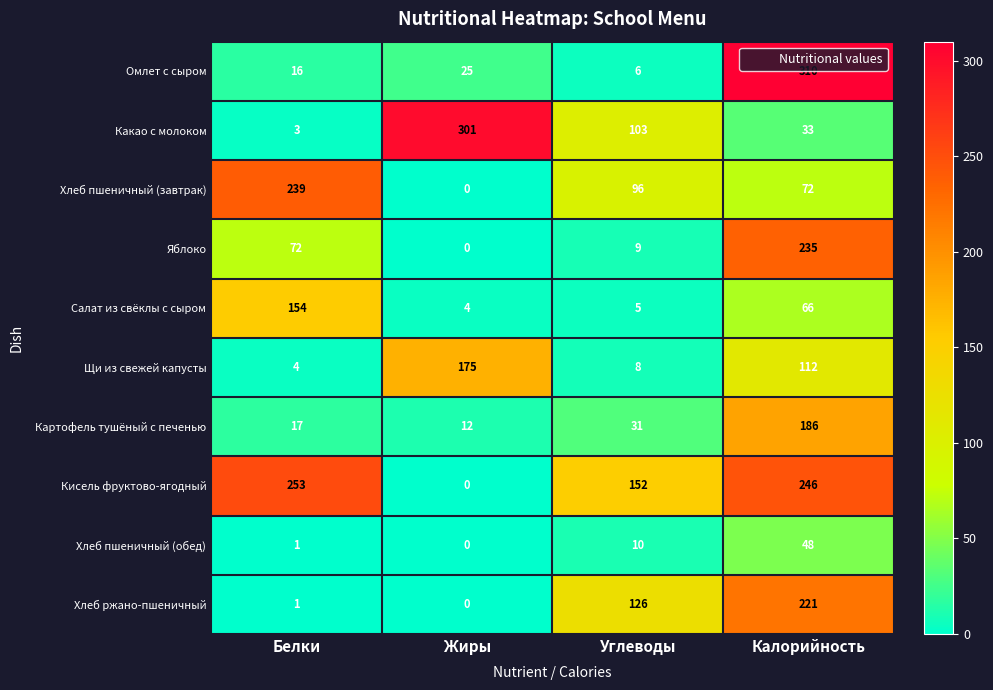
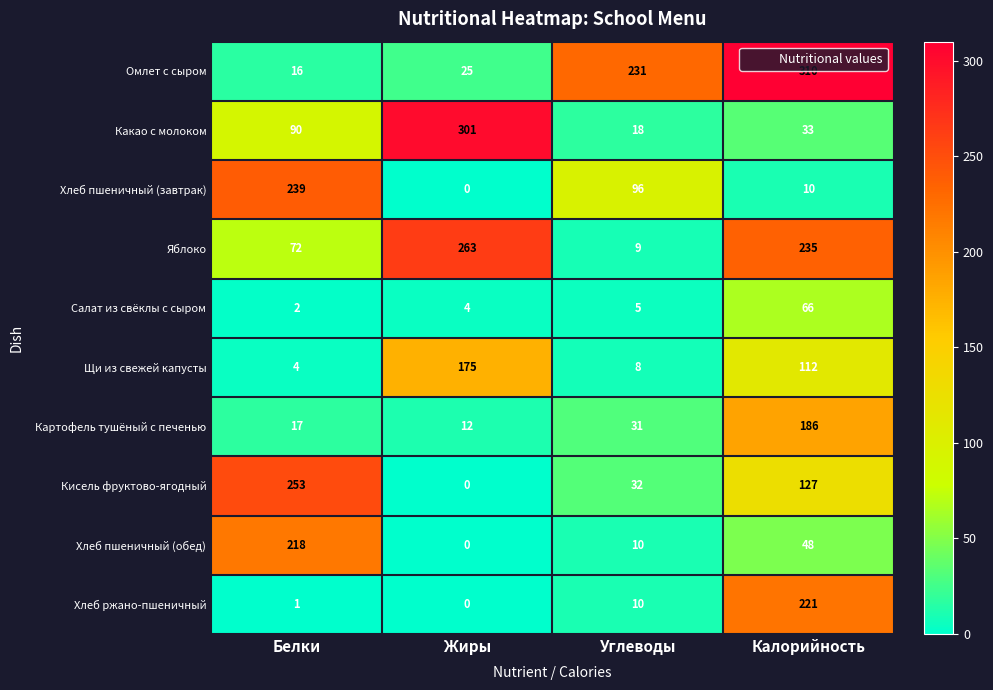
Омлет с сыром, Углеводы: 6 -> 231
Какао с молоком, Белки: 3 -> 90
Какао с молоком, Углеводы: 103 -> 18
Хлеб пшеничный (завтрак), Калорийность: 72 -> 10
Яблоко, Жиры: 0 -> 263
Салат из свёклы с сыром, Белки: 154 -> 2
Кисель фруктово-ягодный, Углеводы: 152 -> 32
Кисель фруктово-ягодный, Калорийность: 246 -> 127
Хлеб пшеничный (обед), Белки: 1 -> 218
Хлеб ржано-пшеничный, Углеводы: 126 -> 10
